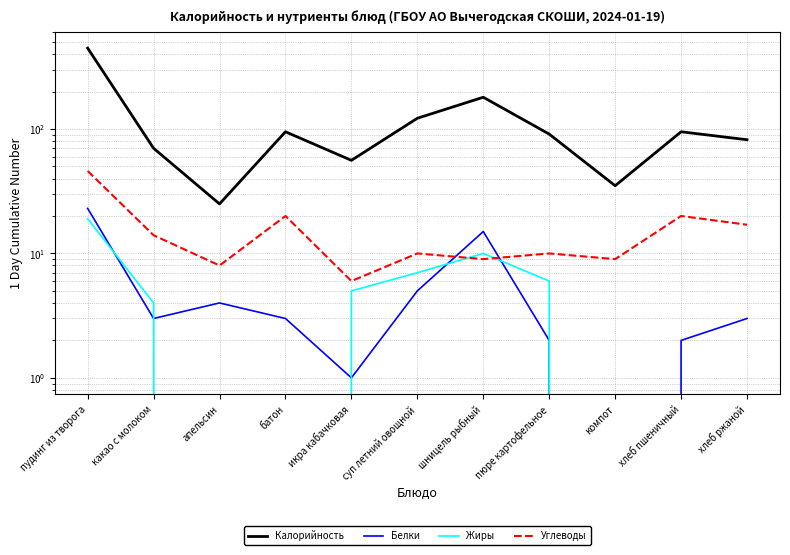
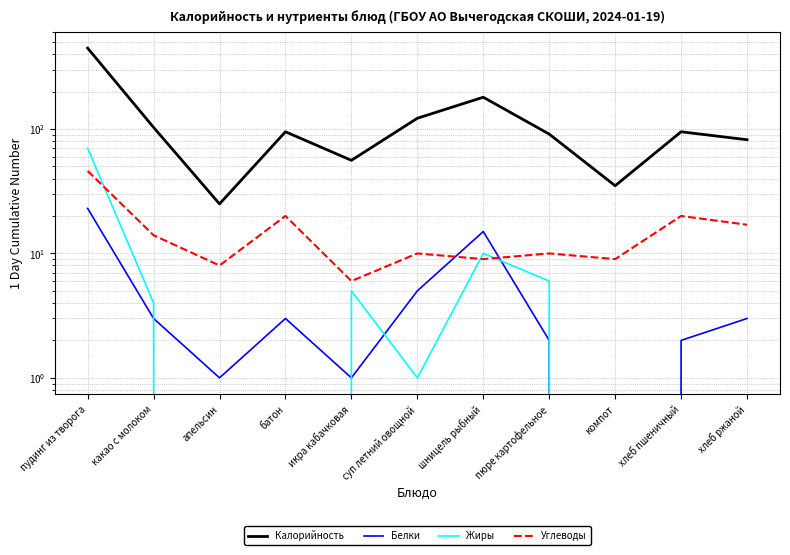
Жиры, пудинг из творога: 19 -> 70
Калорийность, какао с молоком: 70 -> 100
Белки, апельсин: 4 -> 1
Жиры, суп летний овощной: 7 -> 1
